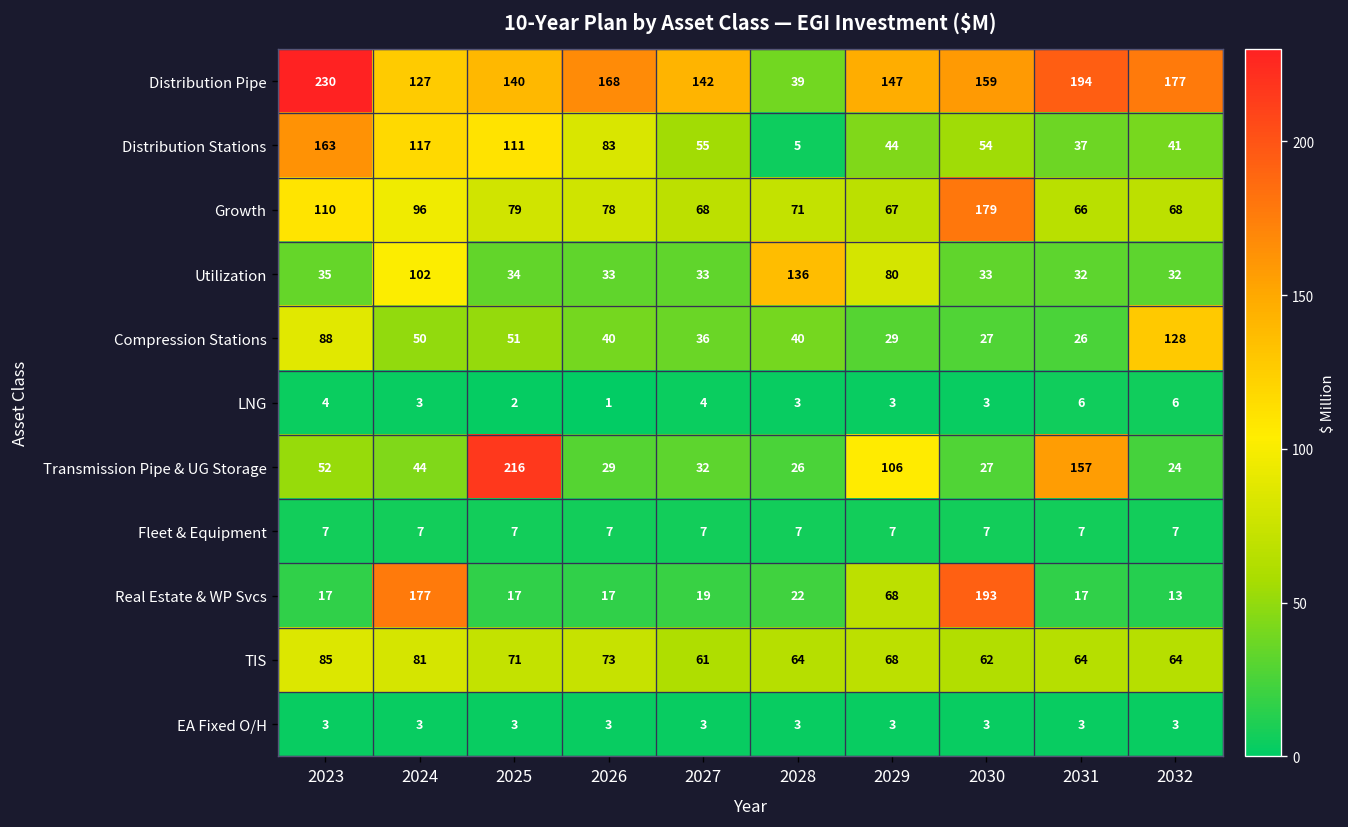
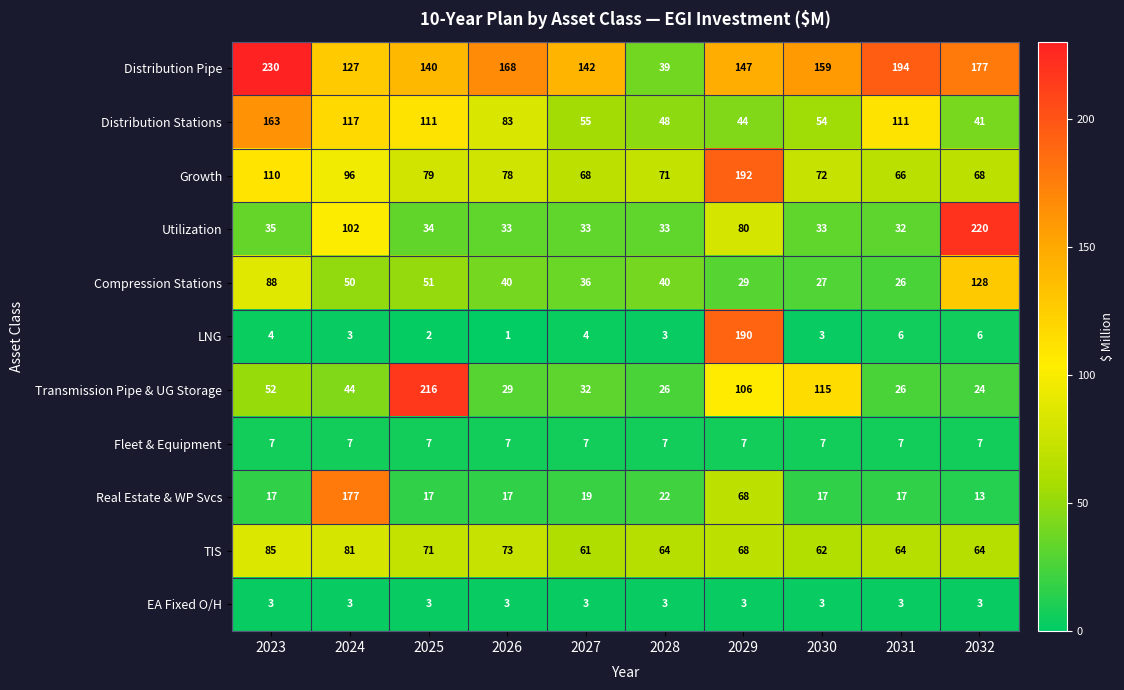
Distribution Stations, 2028: 5 -> 48
Distribution Stations, 2031: 37 -> 111
Growth, 2029: 67 -> 192
Growth, 2030: 179 -> 72
Utilization, 2028: 136 -> 33
Utilization, 2032: 32 -> 220
LNG, 2029: 3 -> 190
Transmission Pipe & UG Storage, 2030: 27 -> 115
Transmission Pipe & UG Storage, 2031: 157 -> 26
Real Estate & WP Svcs, 2030: 193 -> 17
